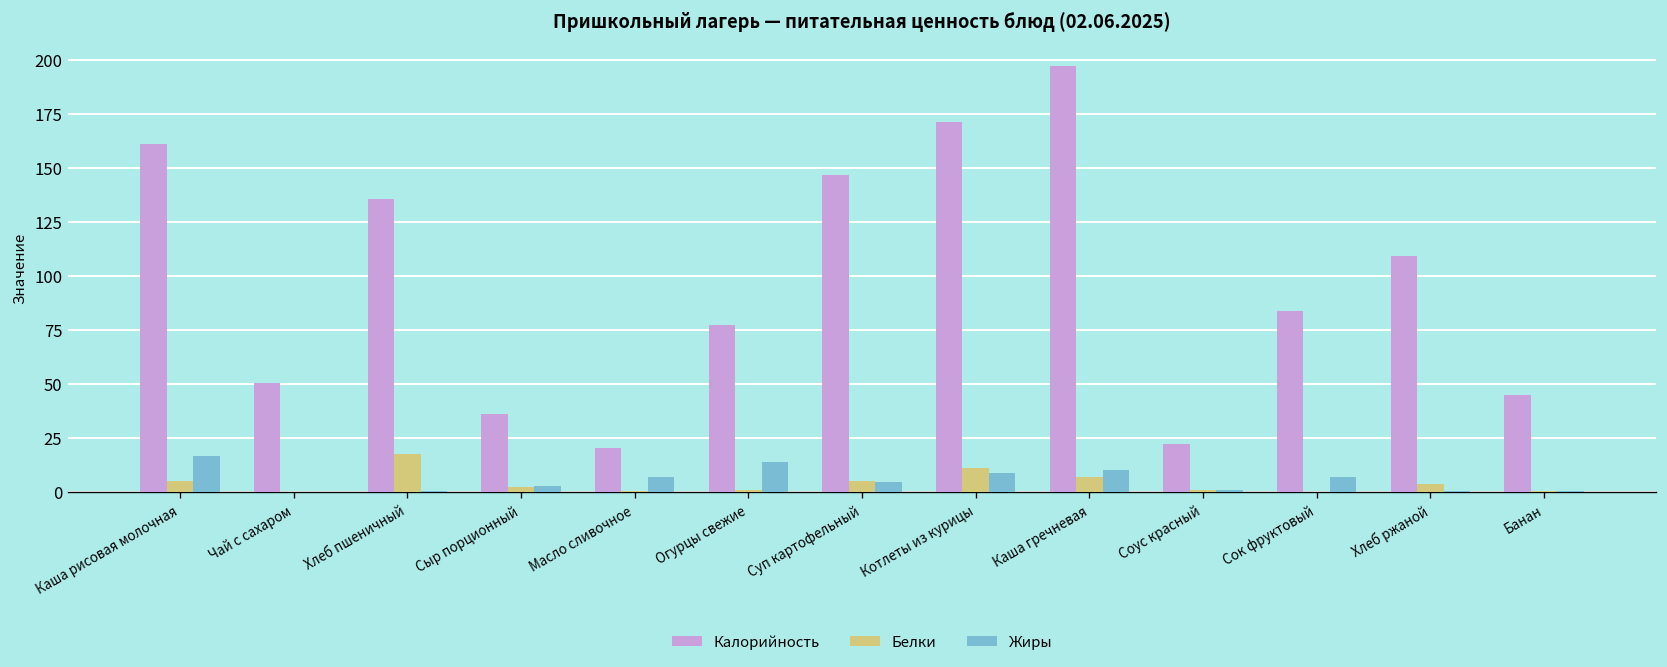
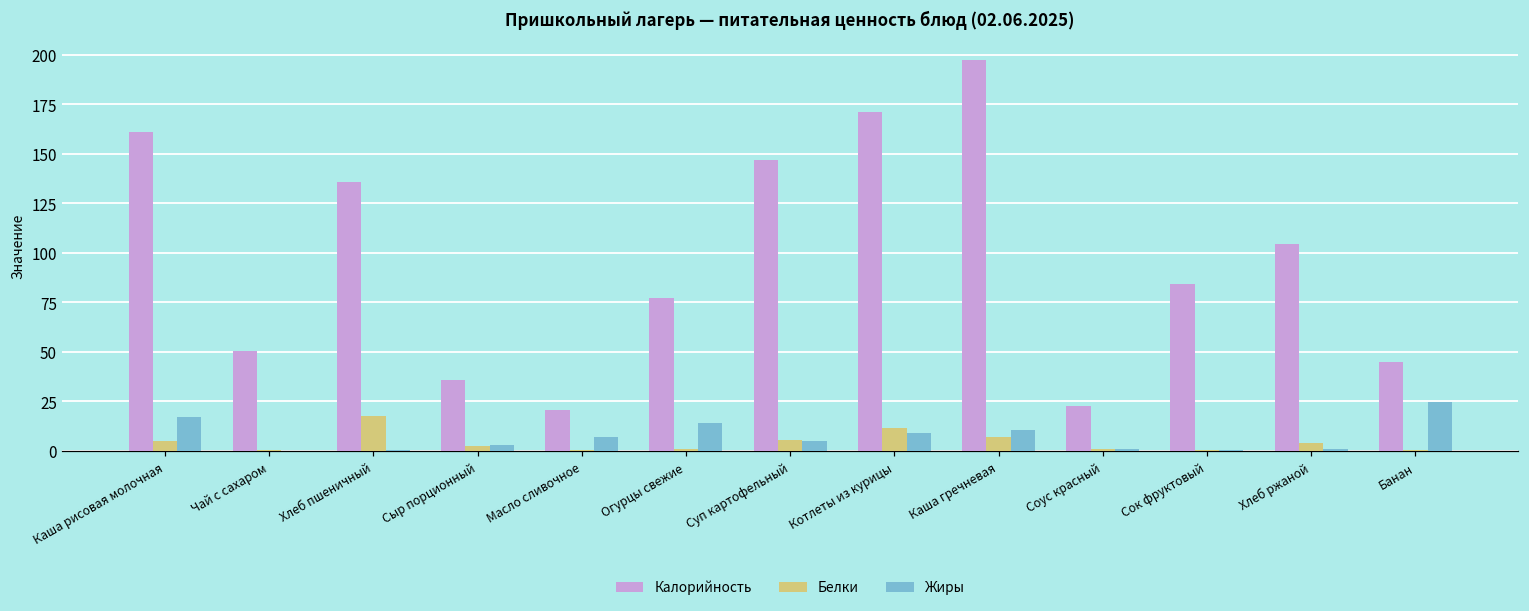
Жиры, Сок фруктовый: 7 -> 0
Калорийность, Хлеб ржаной: 109 -> 104
Жиры, Банан: 0 -> 25
